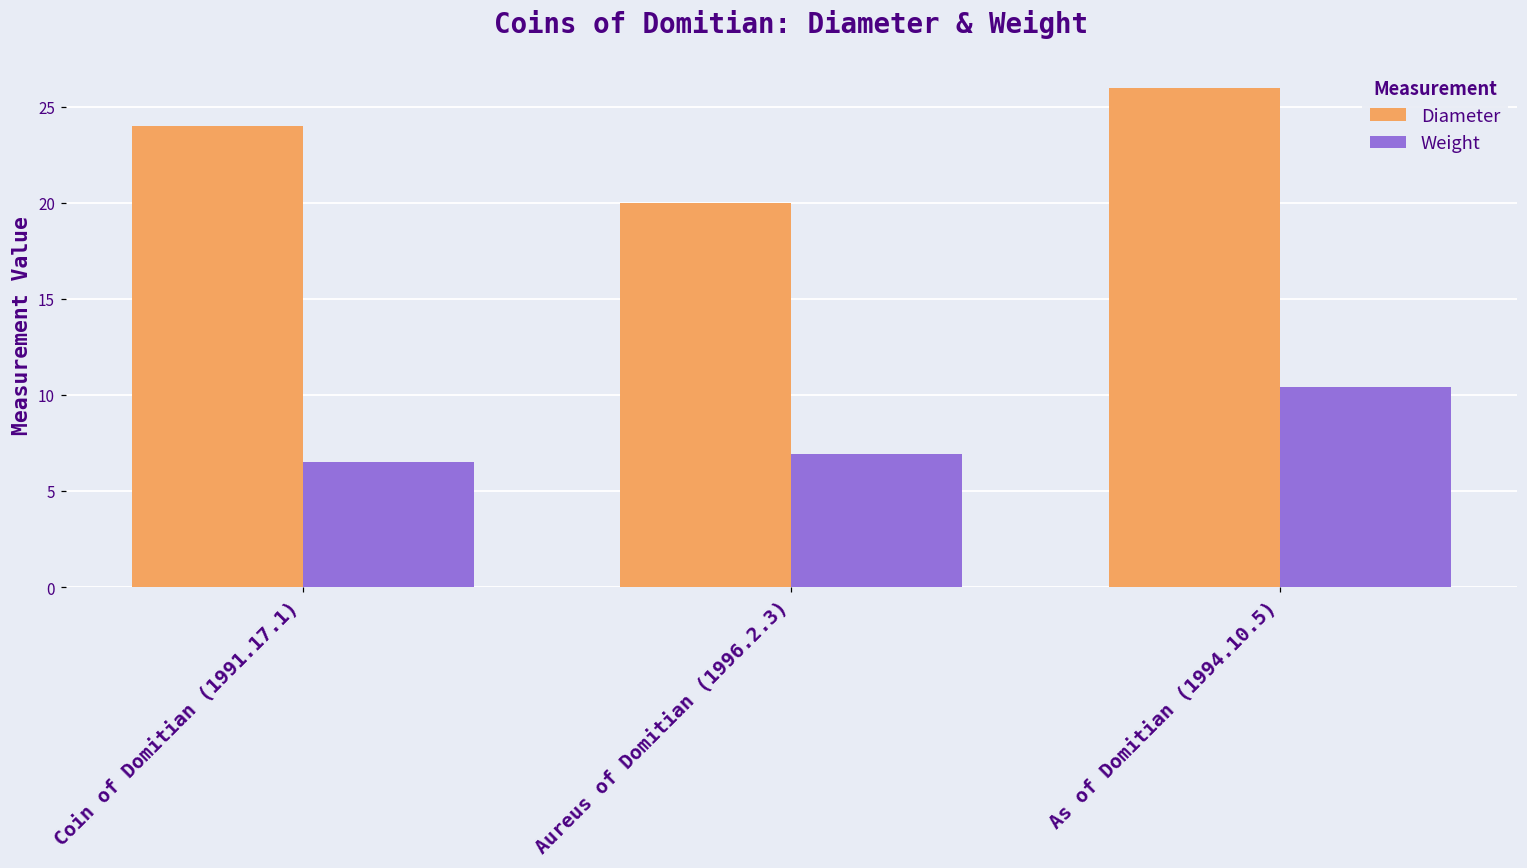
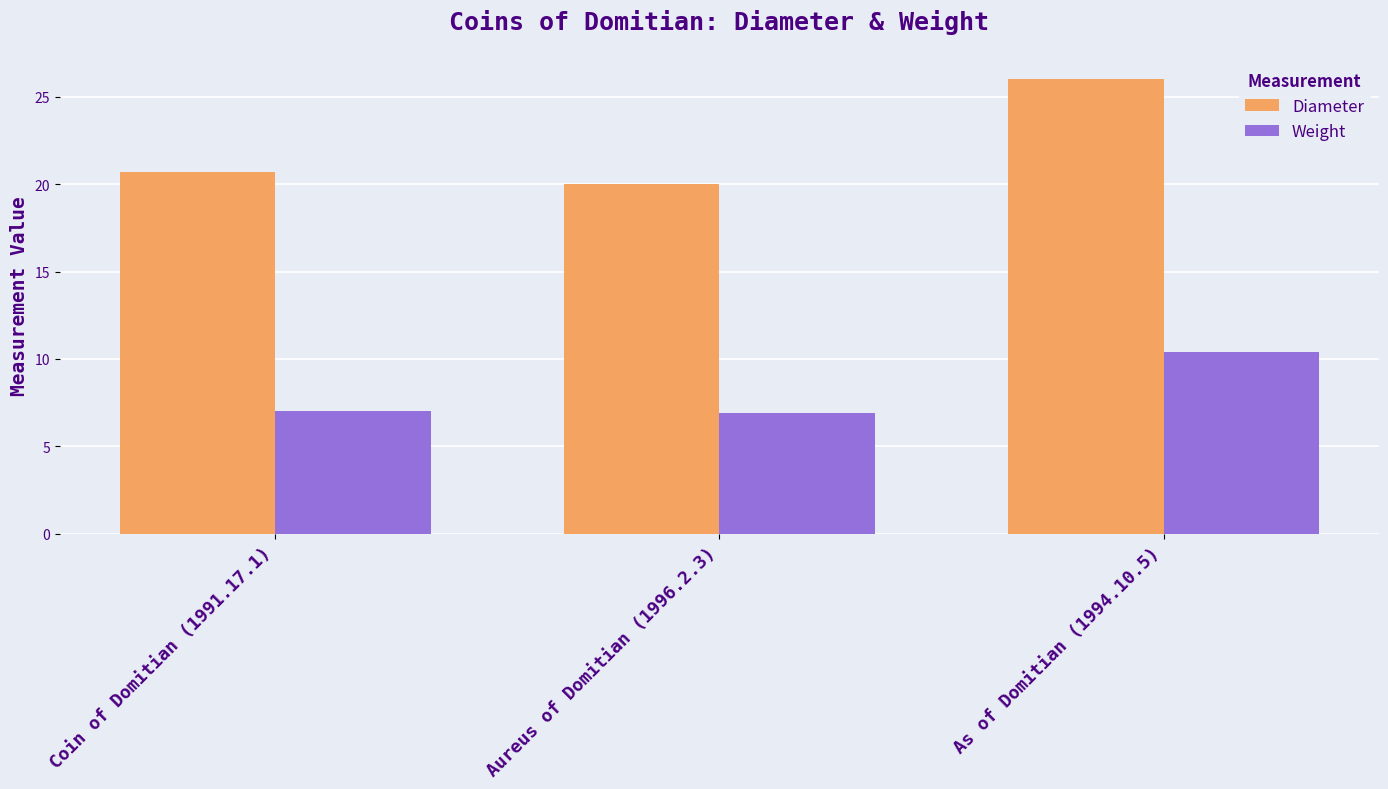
Diameter, Coin of Domitian (1991.17.1): 24.0 -> 20.7
Weight, Coin of Domitian (1991.17.1): 6.5 -> 7.0
